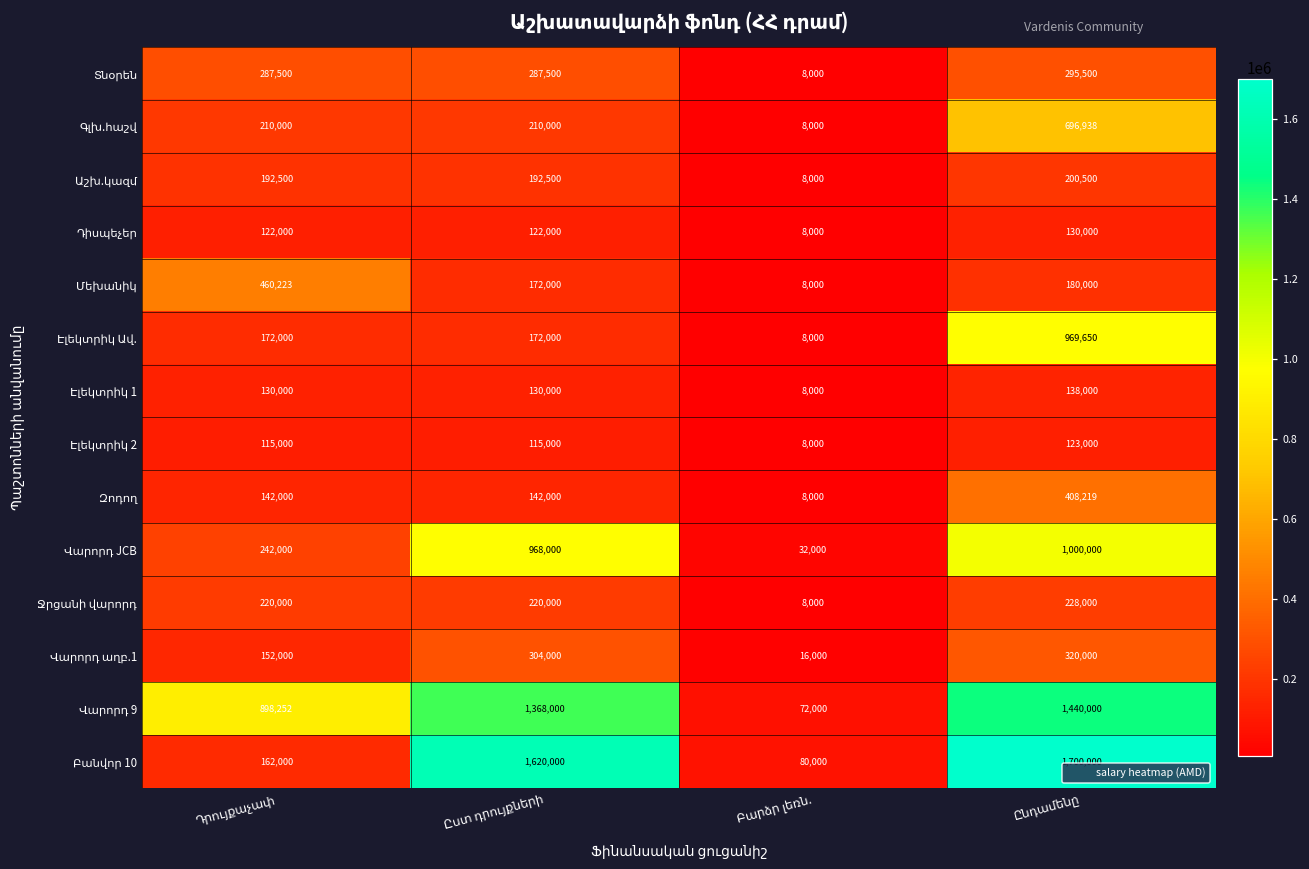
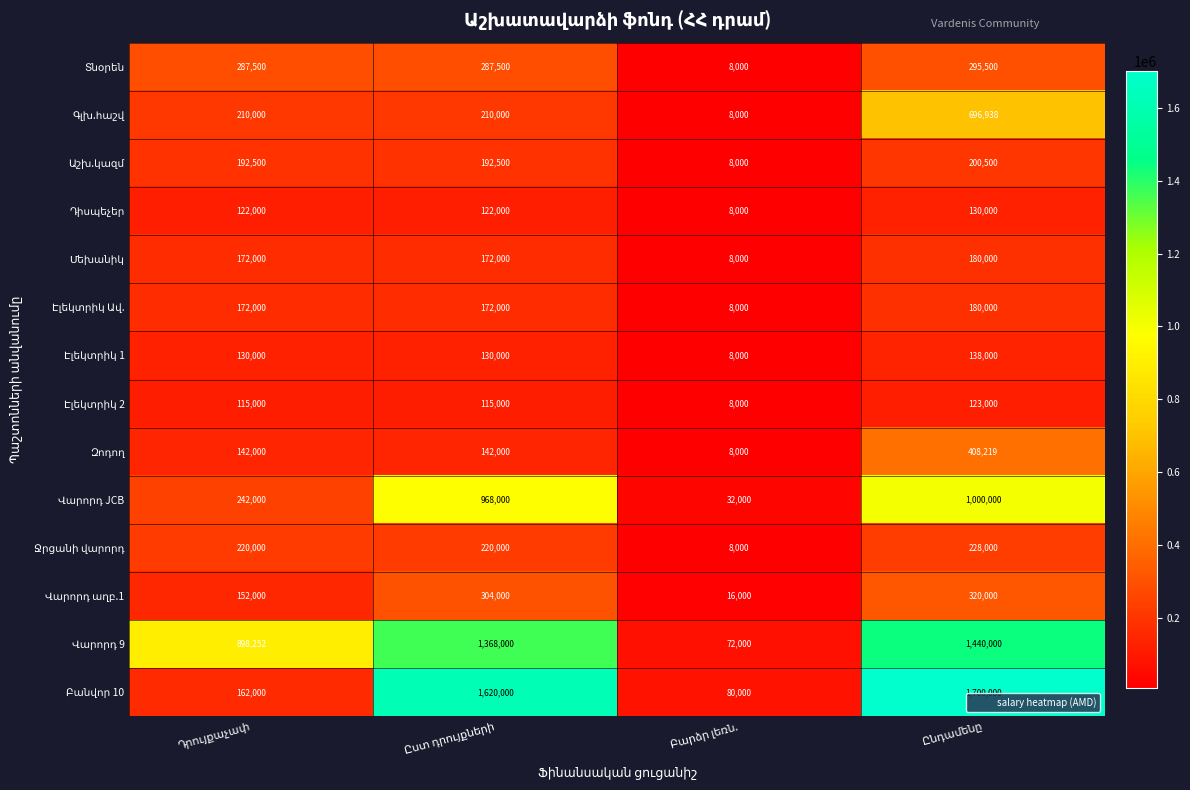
Մեխանիկ, Դրույքաչափ: 460,223 -> 172,000
Էլեկտրիկ Ավ., Ընդամենը: 969,650 -> 180,000
